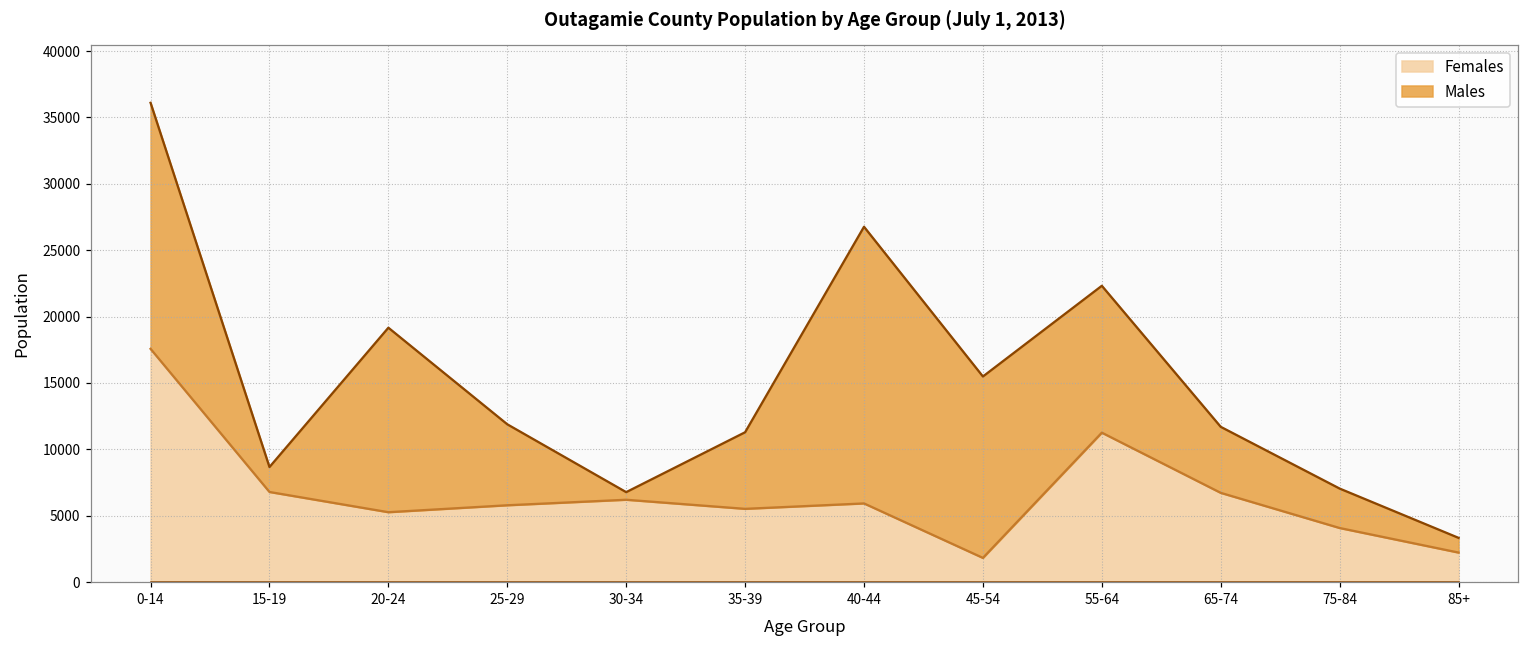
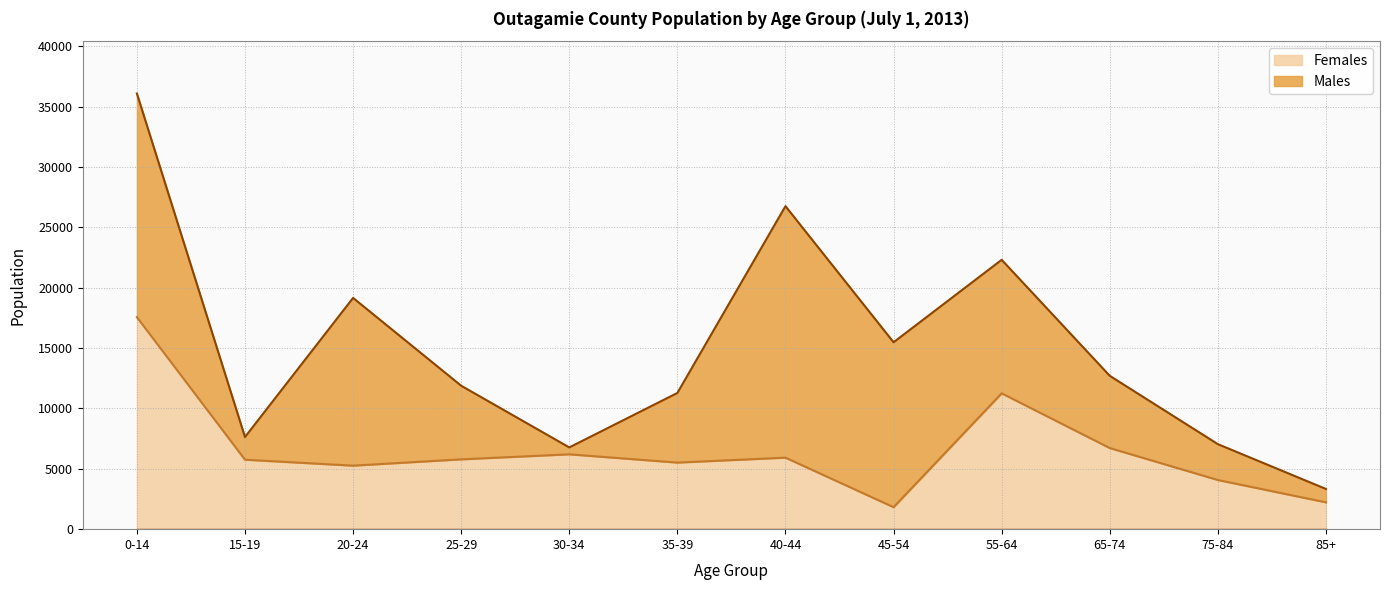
Females, 15-19: 6800 -> 5800
Males, 65-74: 5000 -> 6000
